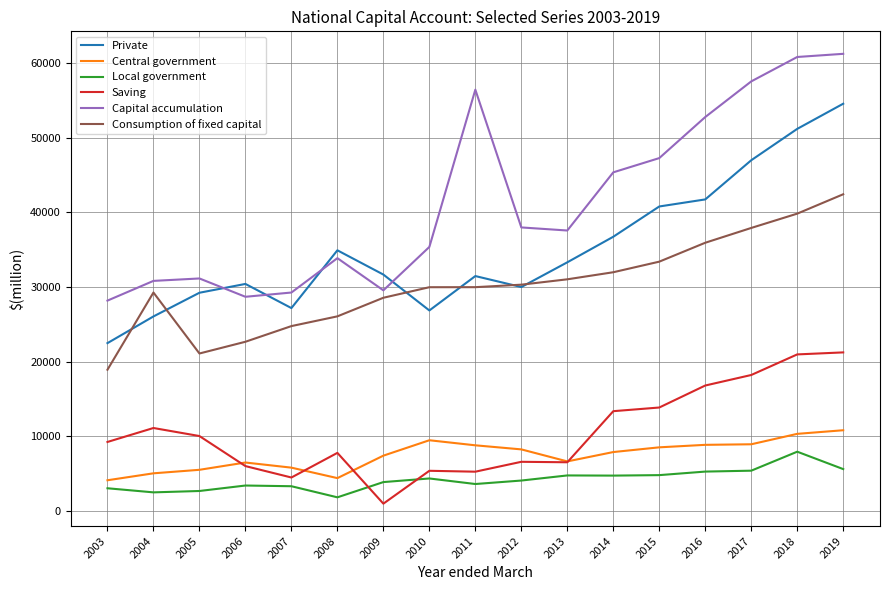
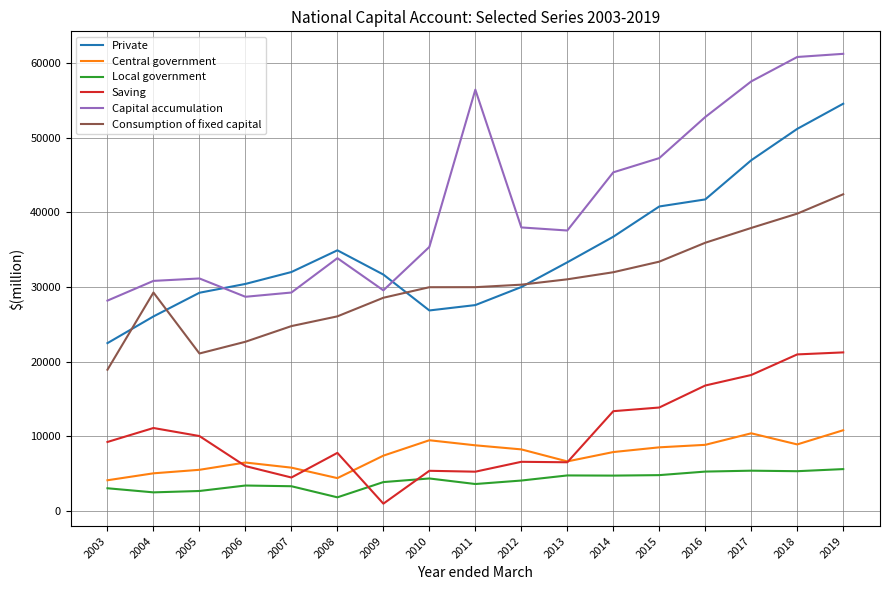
Private, 2007: 27000 -> 32000
Private, 2011: 31000 -> 28000
Central government, 2017: 9000 -> 10000
Central government, 2018: 10000 -> 9000
Local government, 2018: 8000 -> 5000
